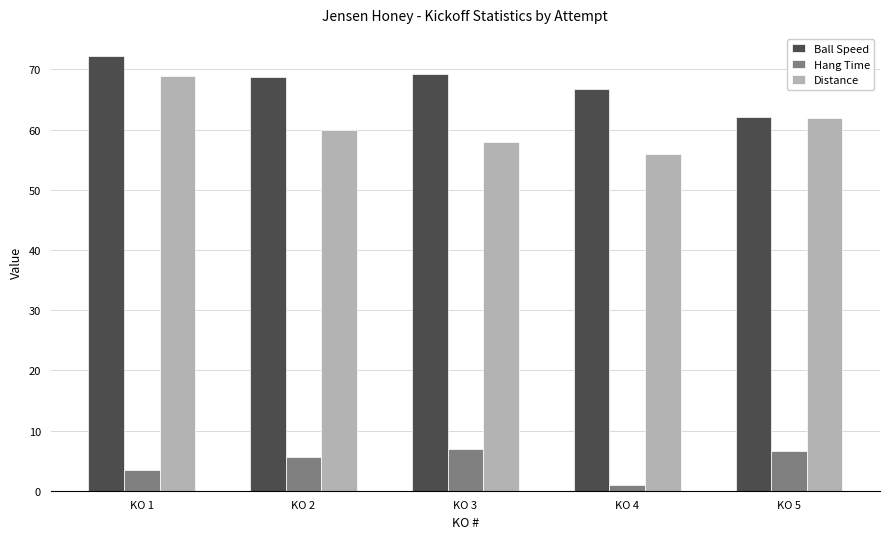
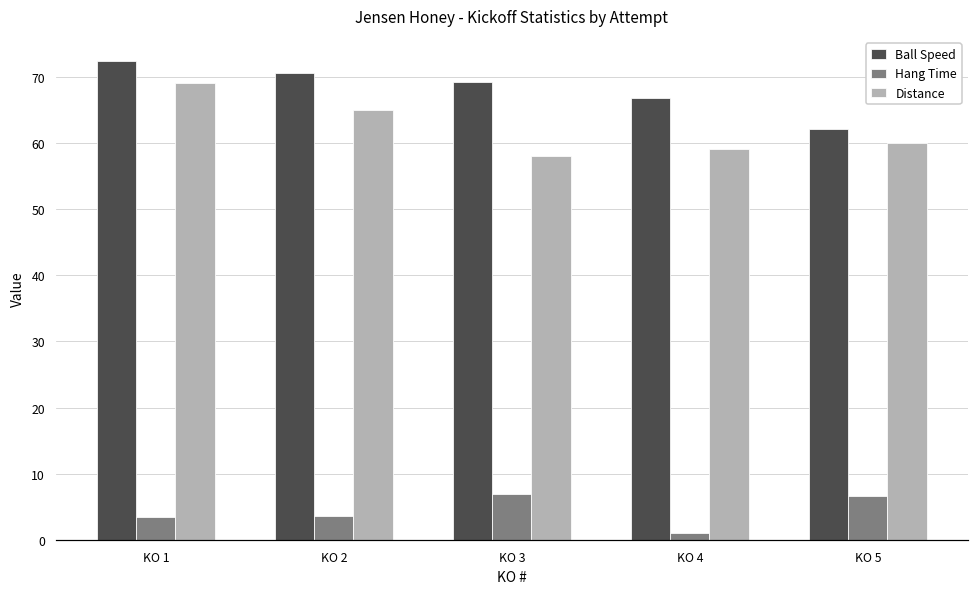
Ball Speed, KO 2: 69 -> 71
Hang Time, KO 2: 6 -> 4
Distance, KO 2: 60 -> 65
Distance, KO 4: 56 -> 59
Distance, KO 5: 62 -> 60
